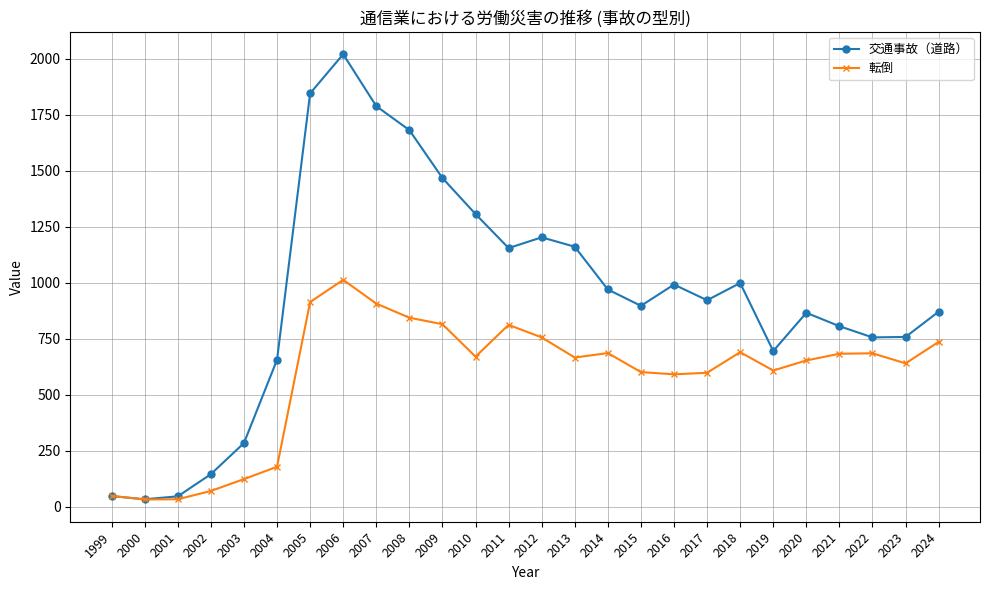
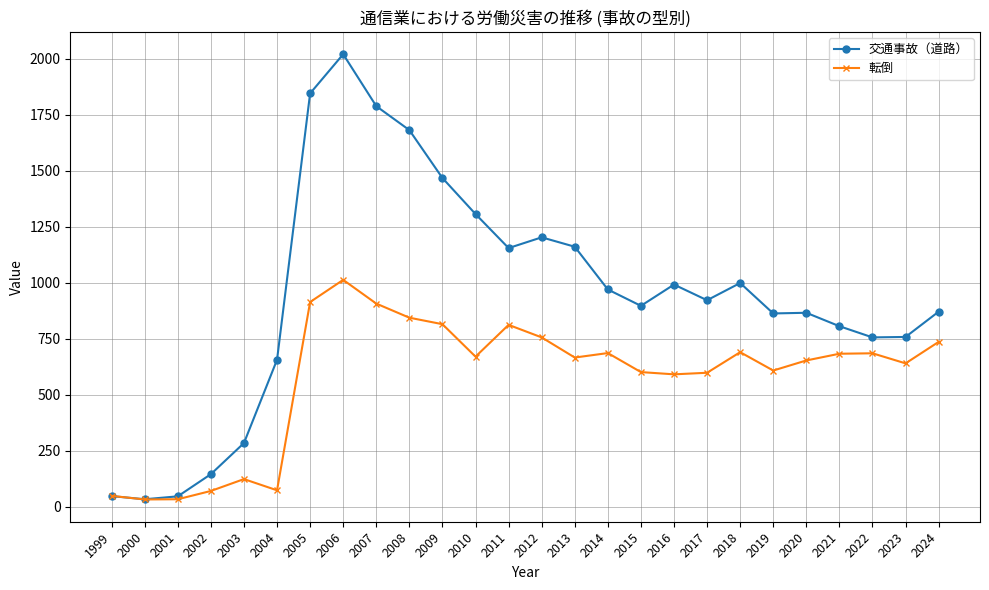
転倒, 2004: 180 -> 70
交通事故（道路）, 2019: 700 -> 860
